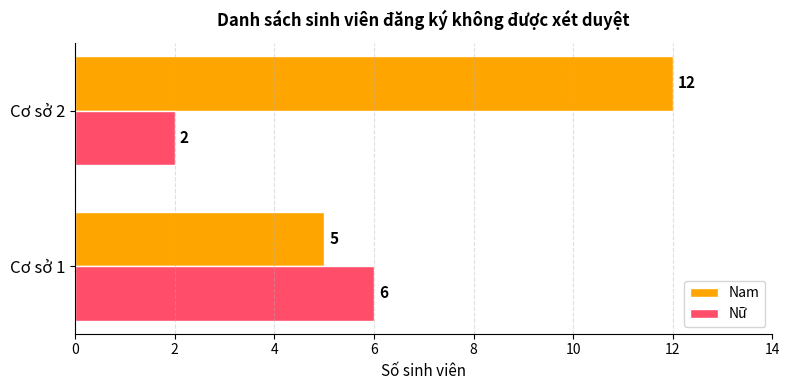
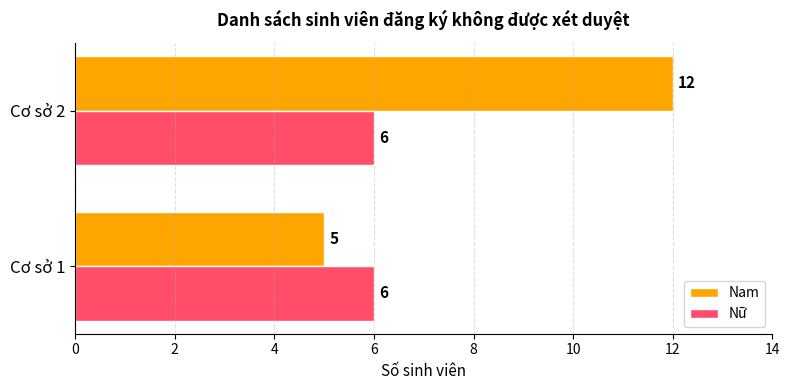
Nữ, Cơ sở 2: 2 -> 6
